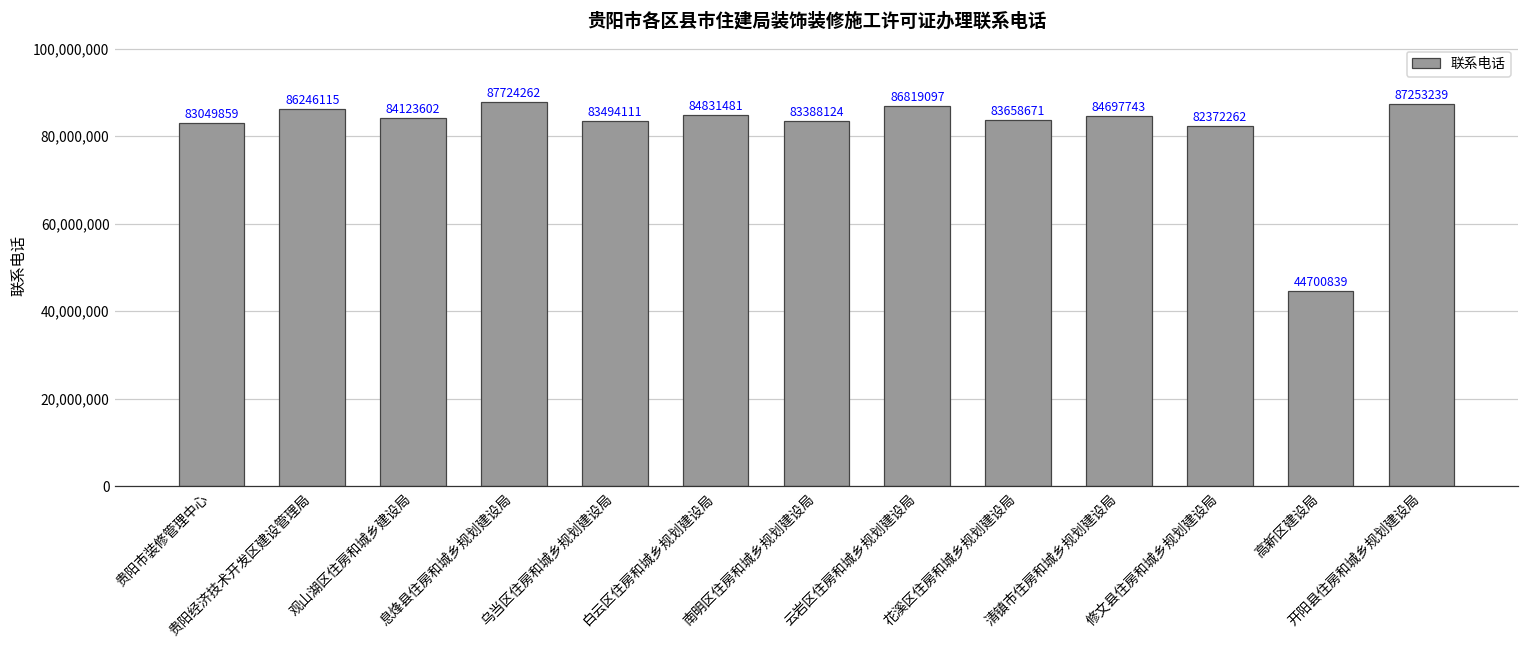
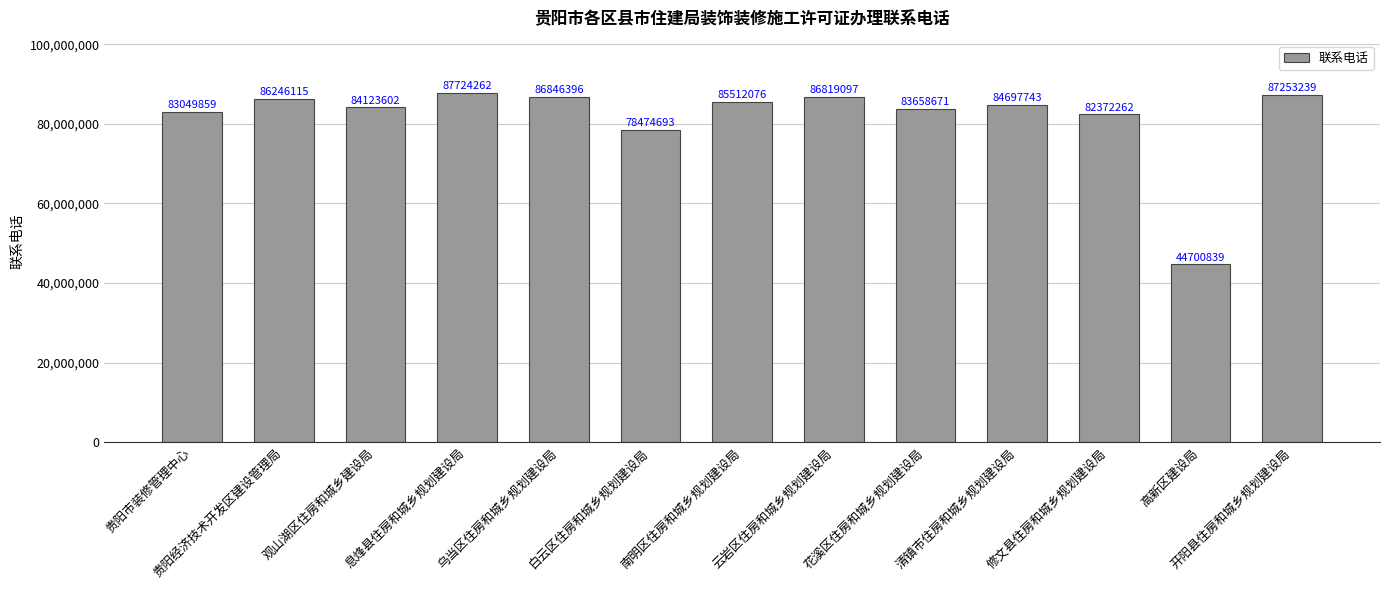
乌当区住房和城乡规划建设局: 83494111 -> 86846396
白云区住房和城乡规划建设局: 84831481 -> 78474693
南明区住房和城乡规划建设局: 83388124 -> 85512076
